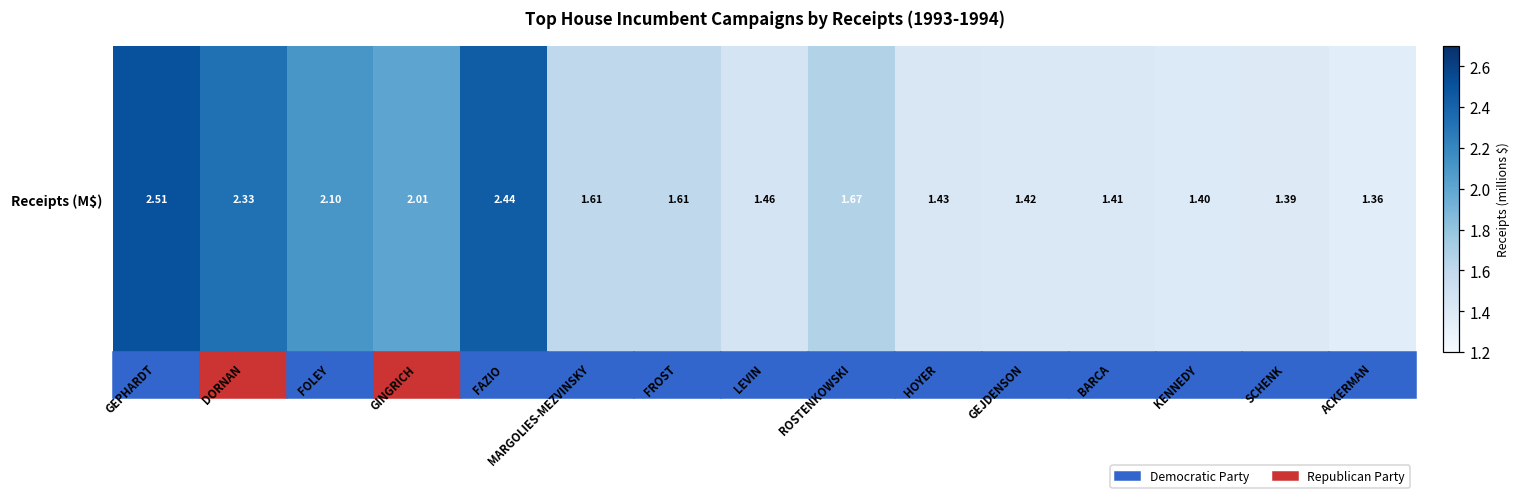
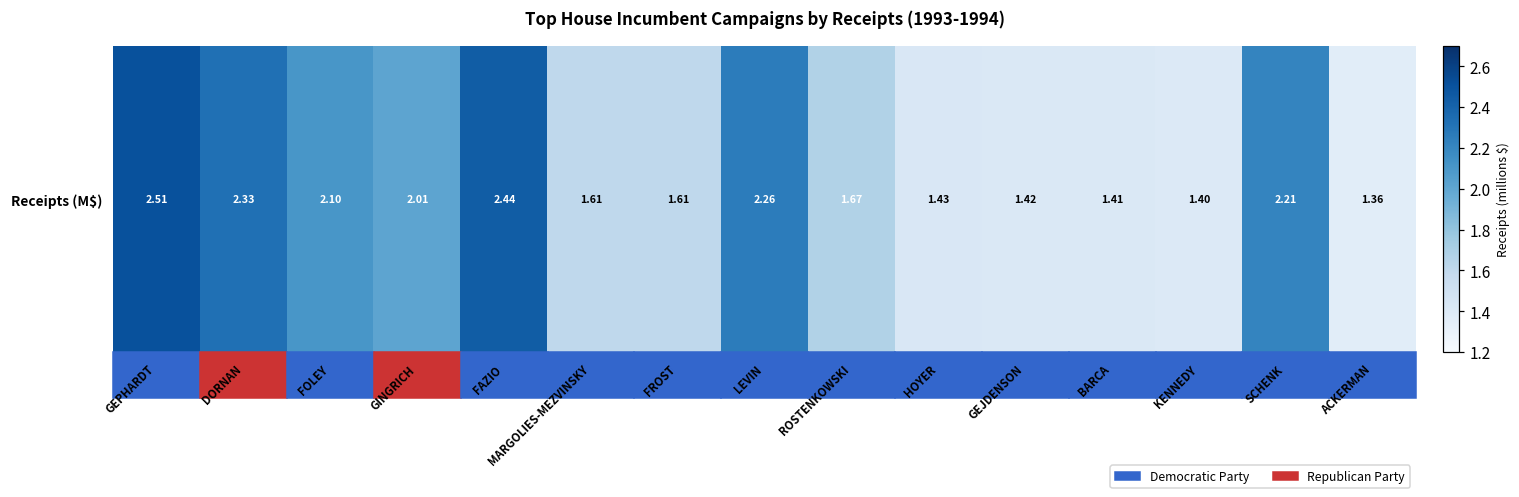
Receipts (M$), LEVIN: 1.46 -> 2.26
Receipts (M$), SCHENK: 1.39 -> 2.21
